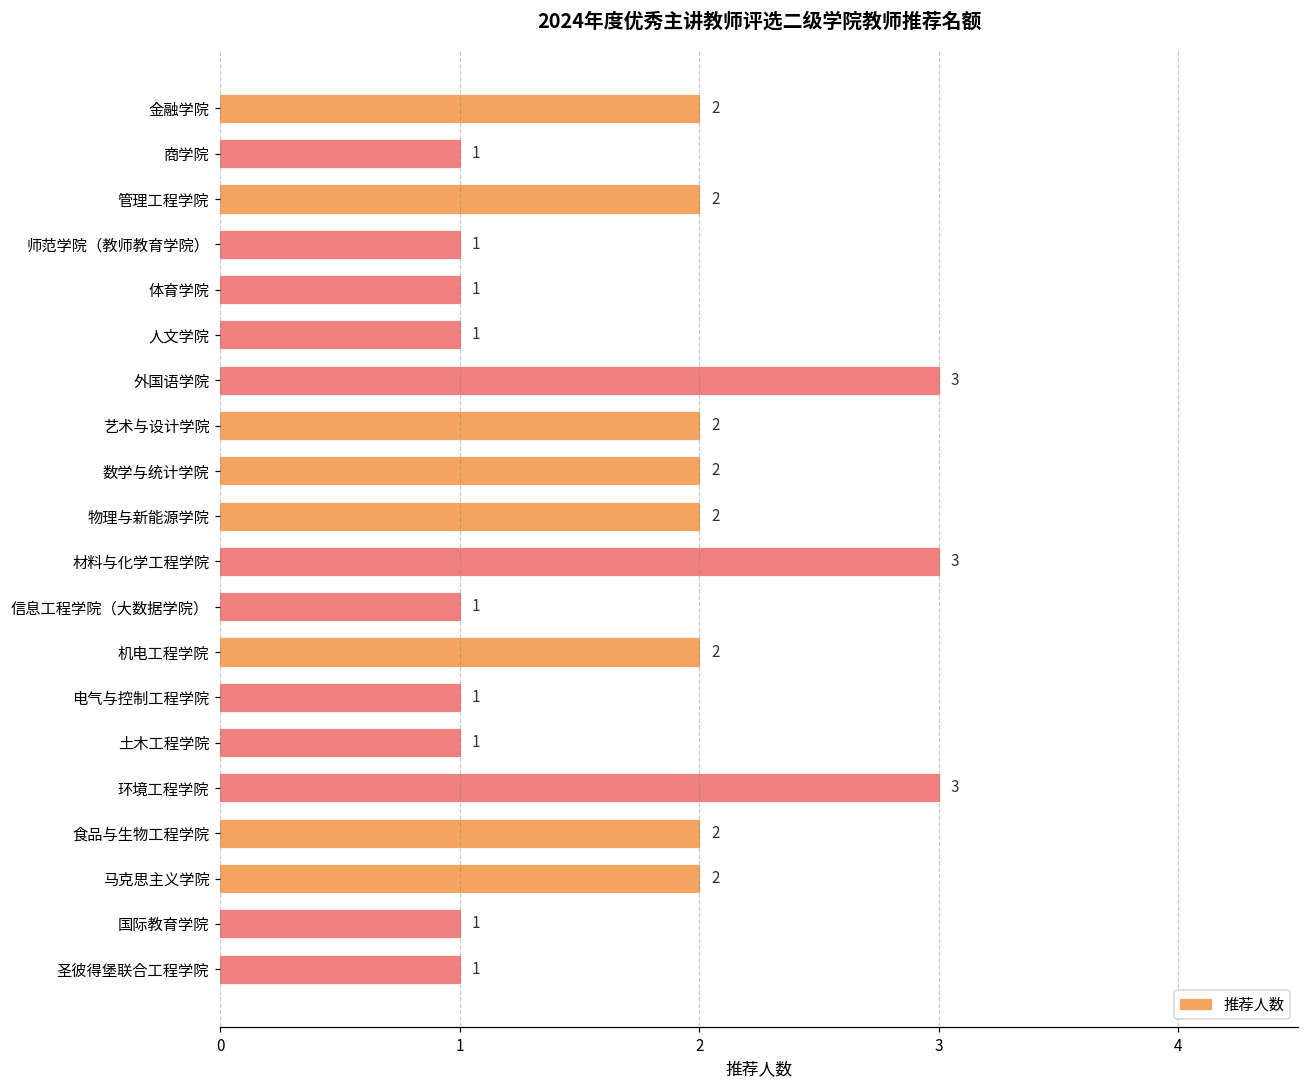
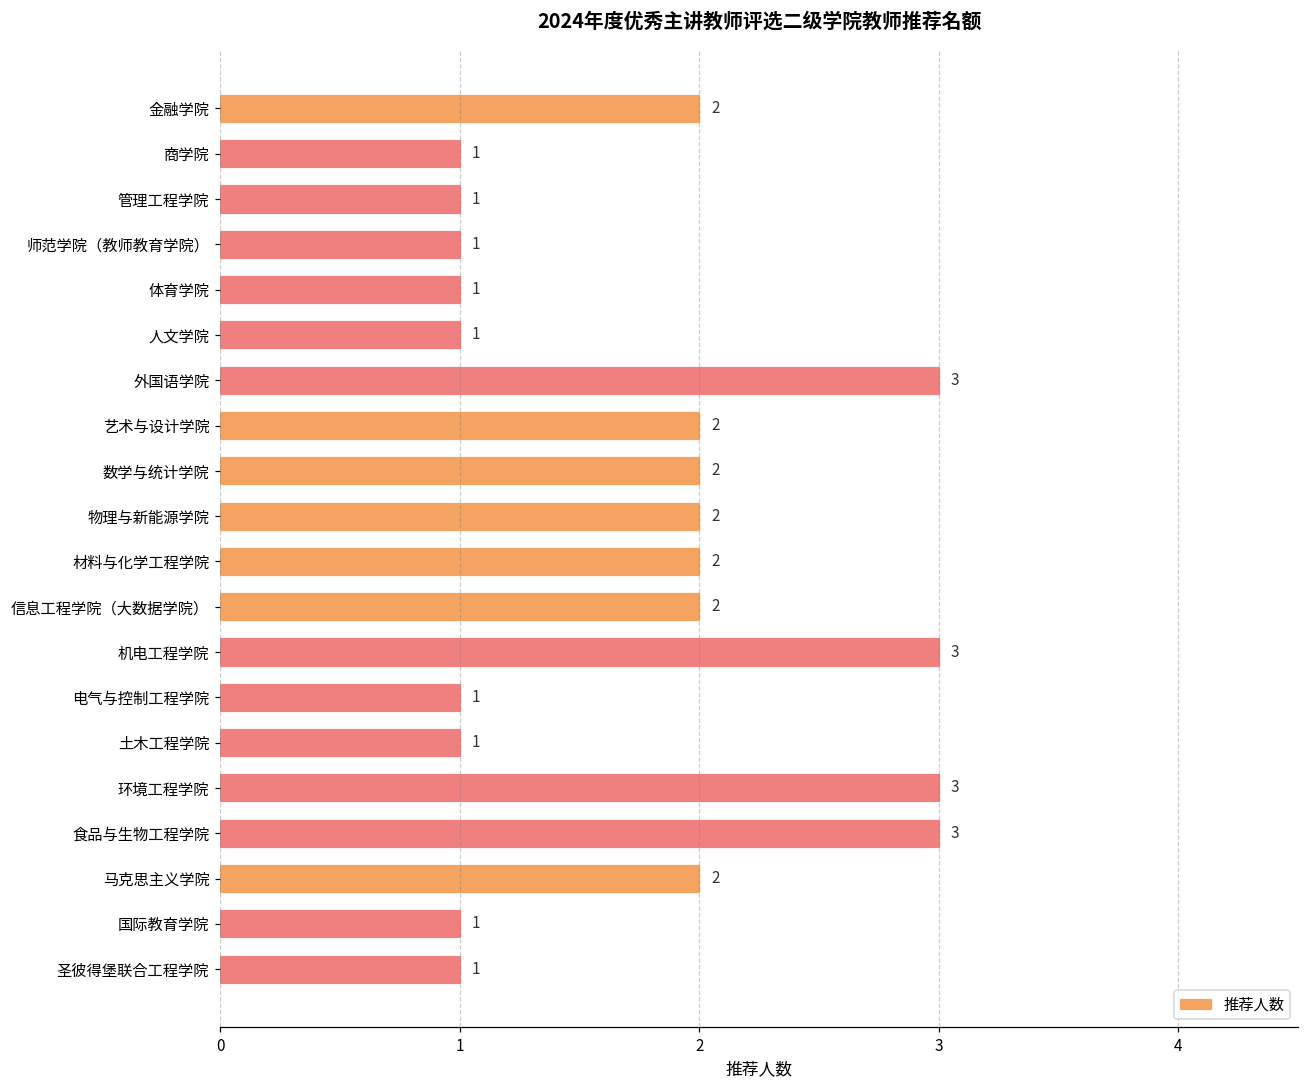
管理工程学院: 2 -> 1
材料与化学工程学院: 3 -> 2
信息工程学院（大数据学院）: 1 -> 2
机电工程学院: 2 -> 3
食品与生物工程学院: 2 -> 3
